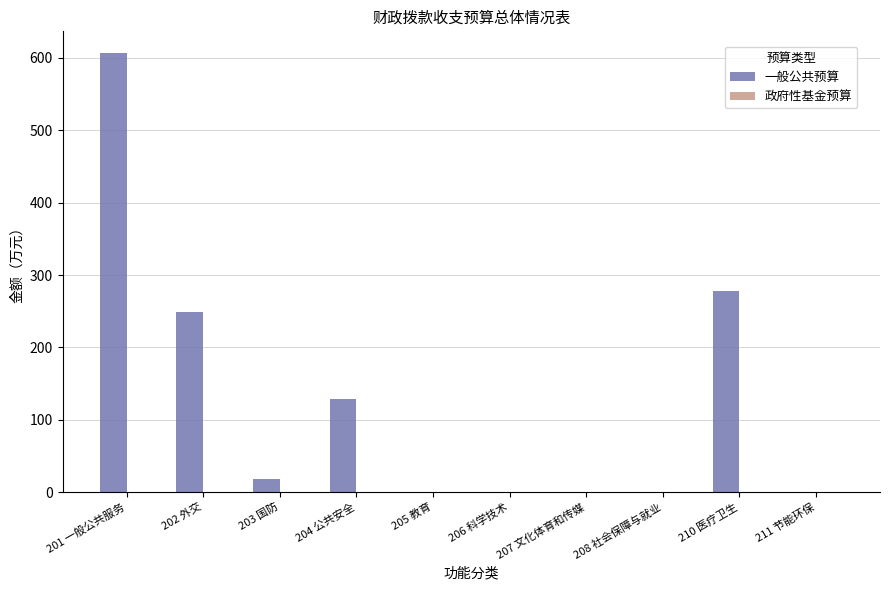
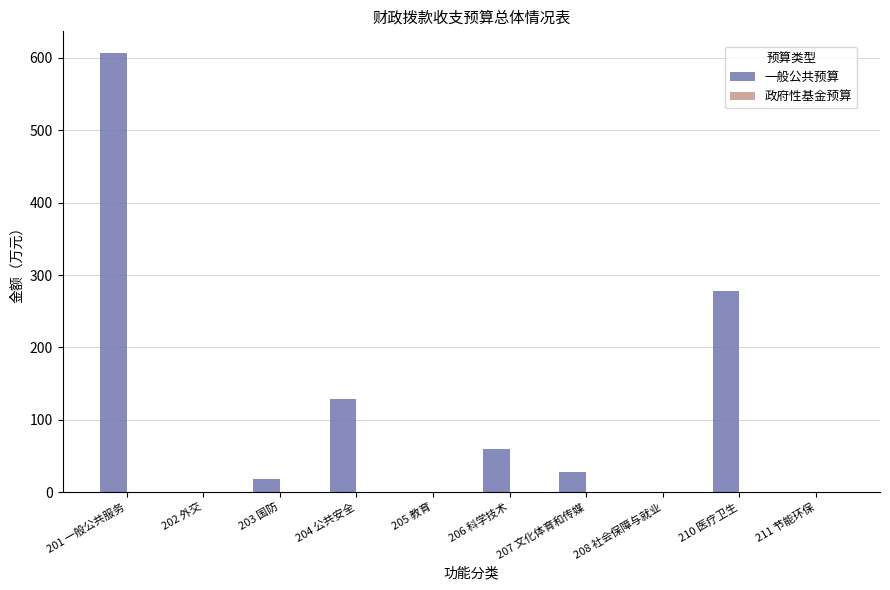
一般公共预算, 202 外交: 250 -> 0
一般公共预算, 206 科学技术: 0 -> 60
一般公共预算, 207 文化体育和传媒: 0 -> 30
